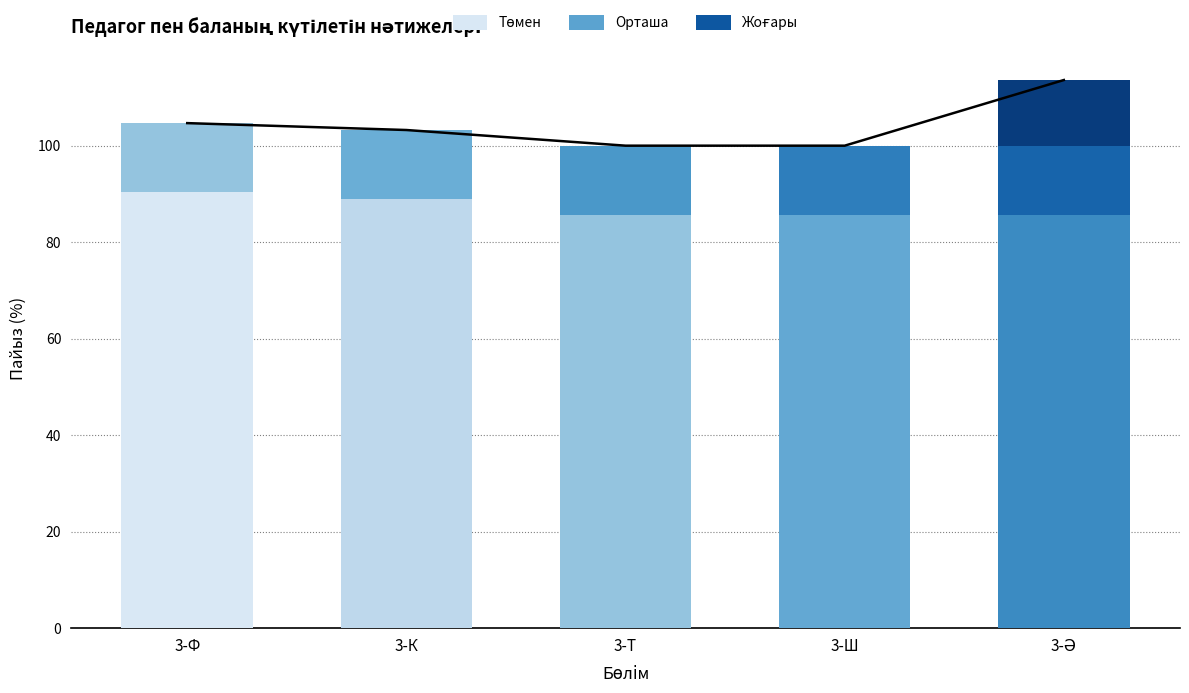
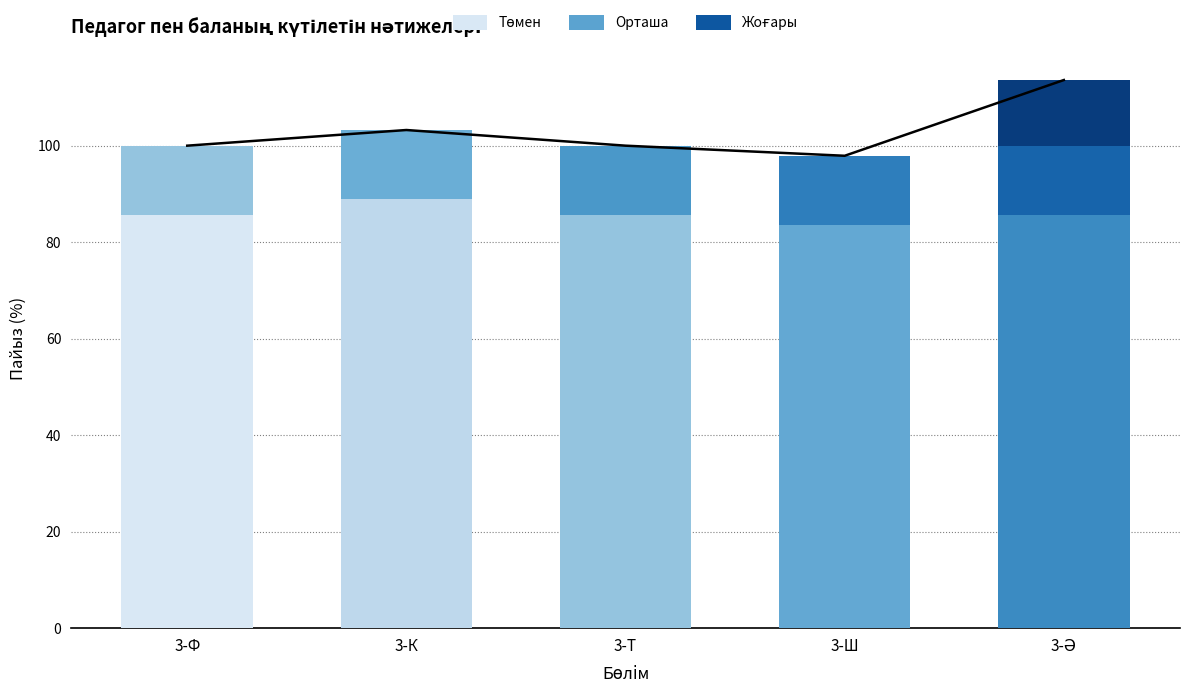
Төмен, 3-Ф: 90 -> 86
Төмен, 3-Ш: 86 -> 84
